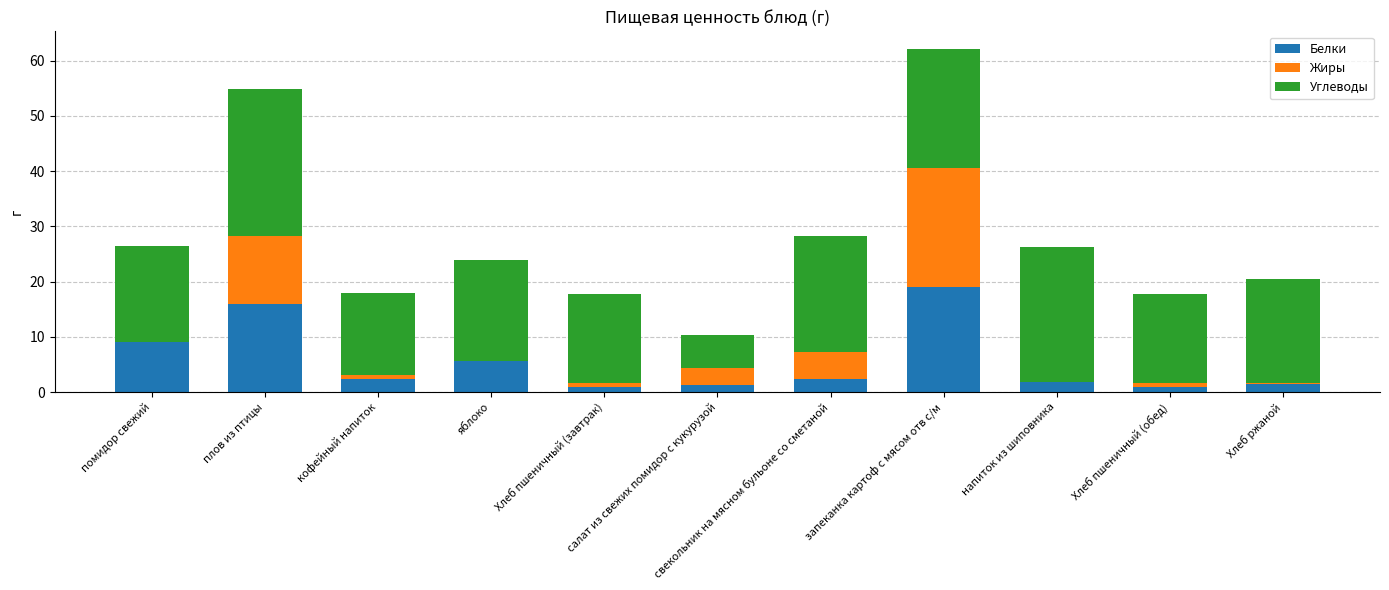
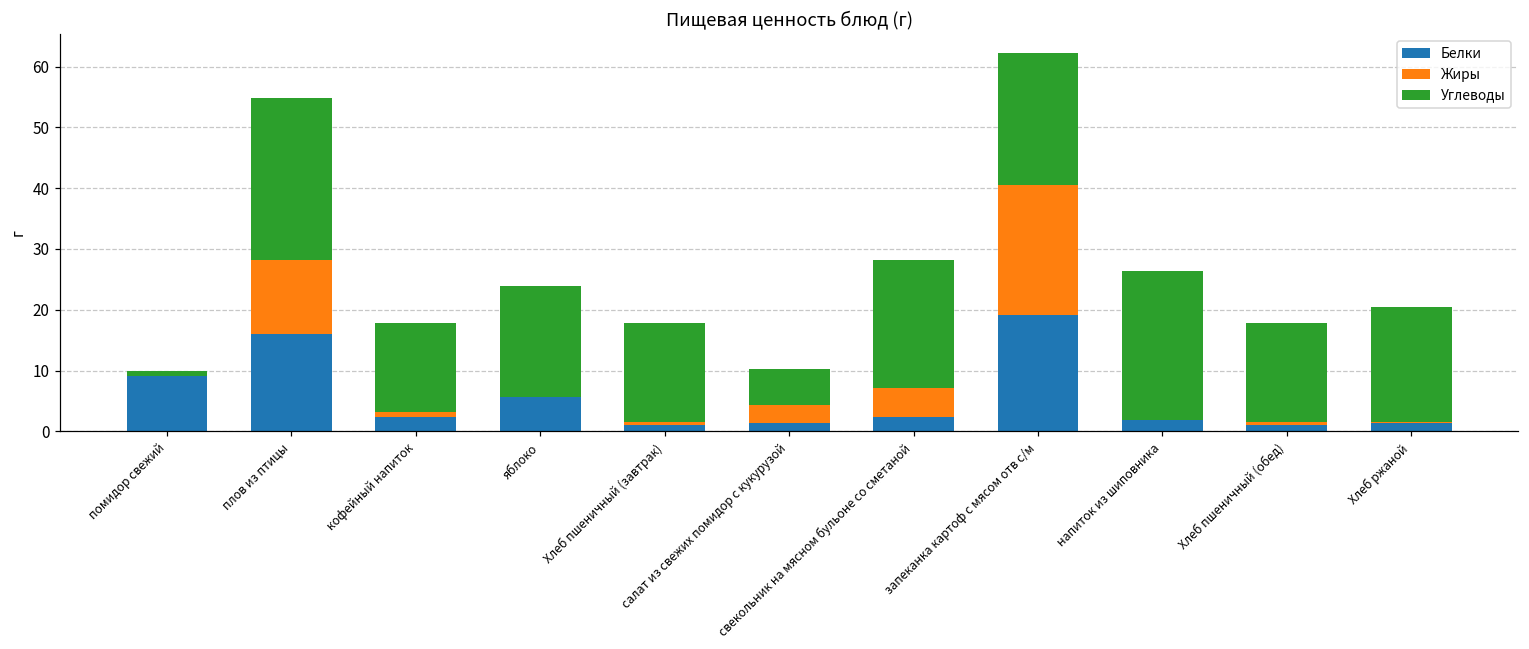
Углеводы, помидор свежий: 17 -> 1
